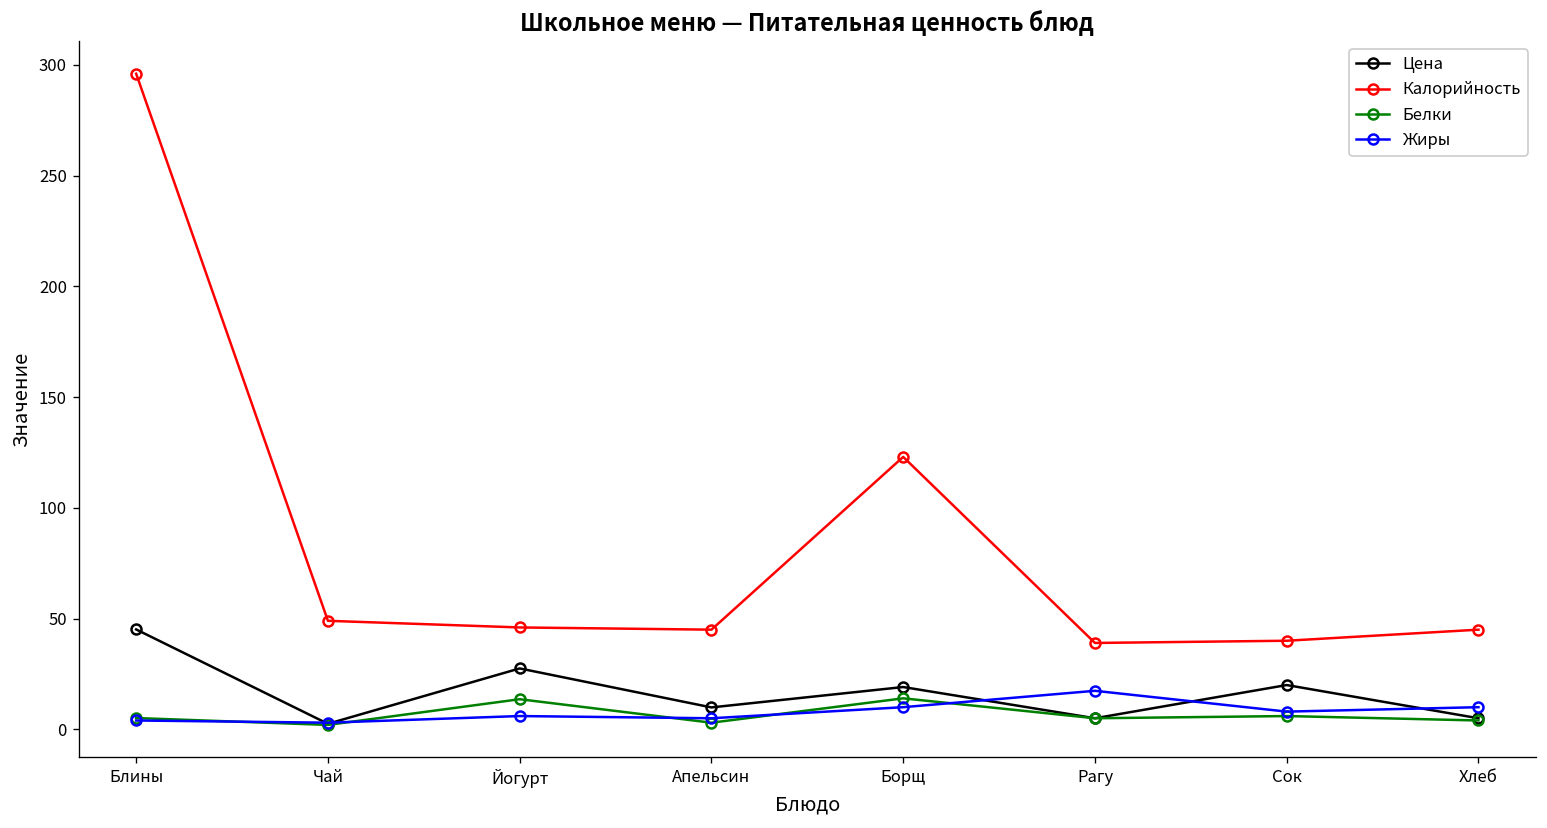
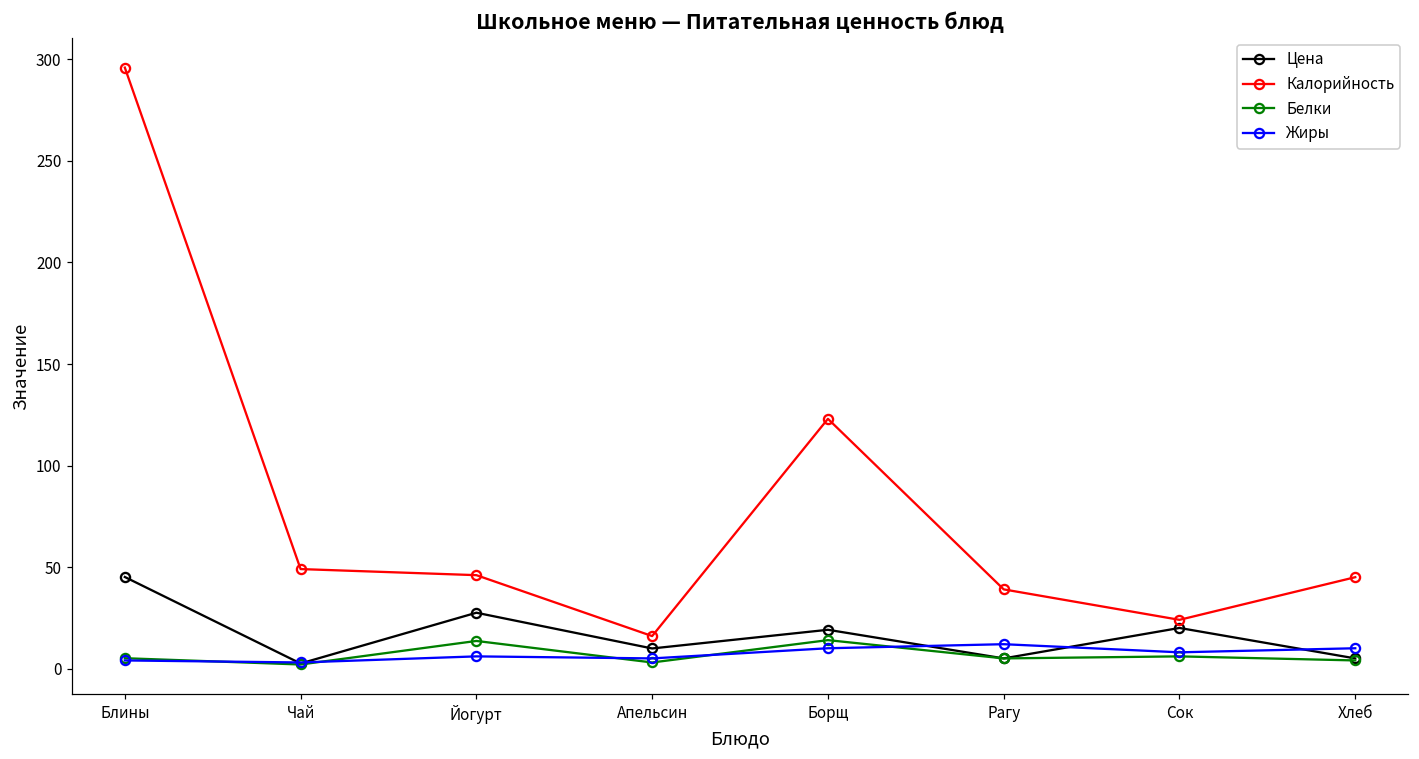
Калорийность, Апельсин: 45 -> 16
Жиры, Рагу: 17 -> 12
Калорийность, Сок: 40 -> 24
